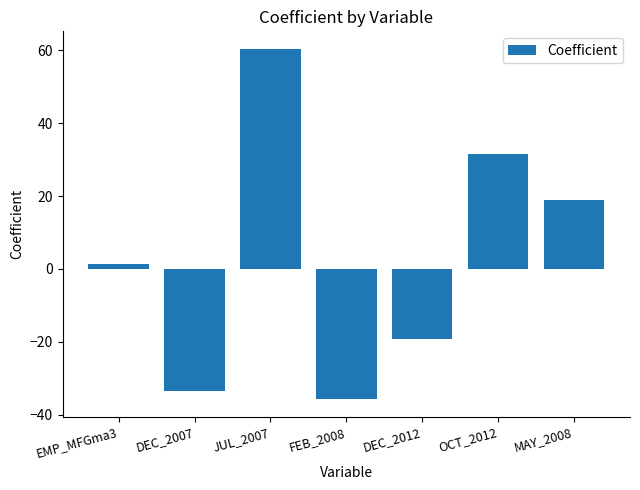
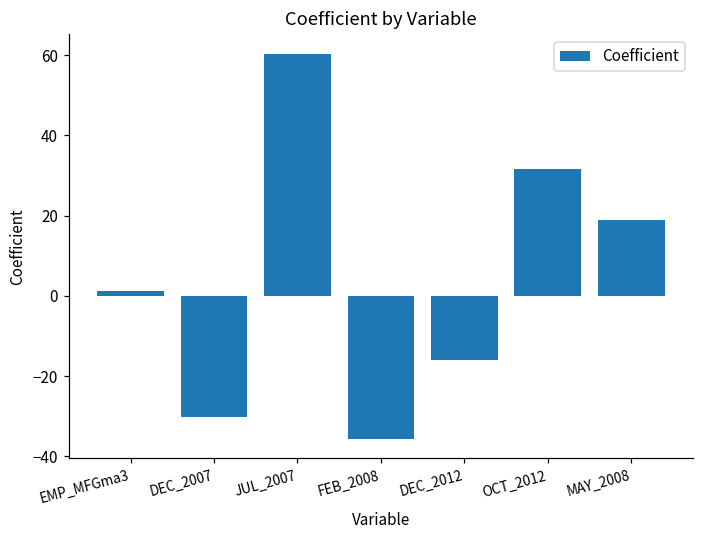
DEC_2007: -33 -> -30
DEC_2012: -19 -> -16
